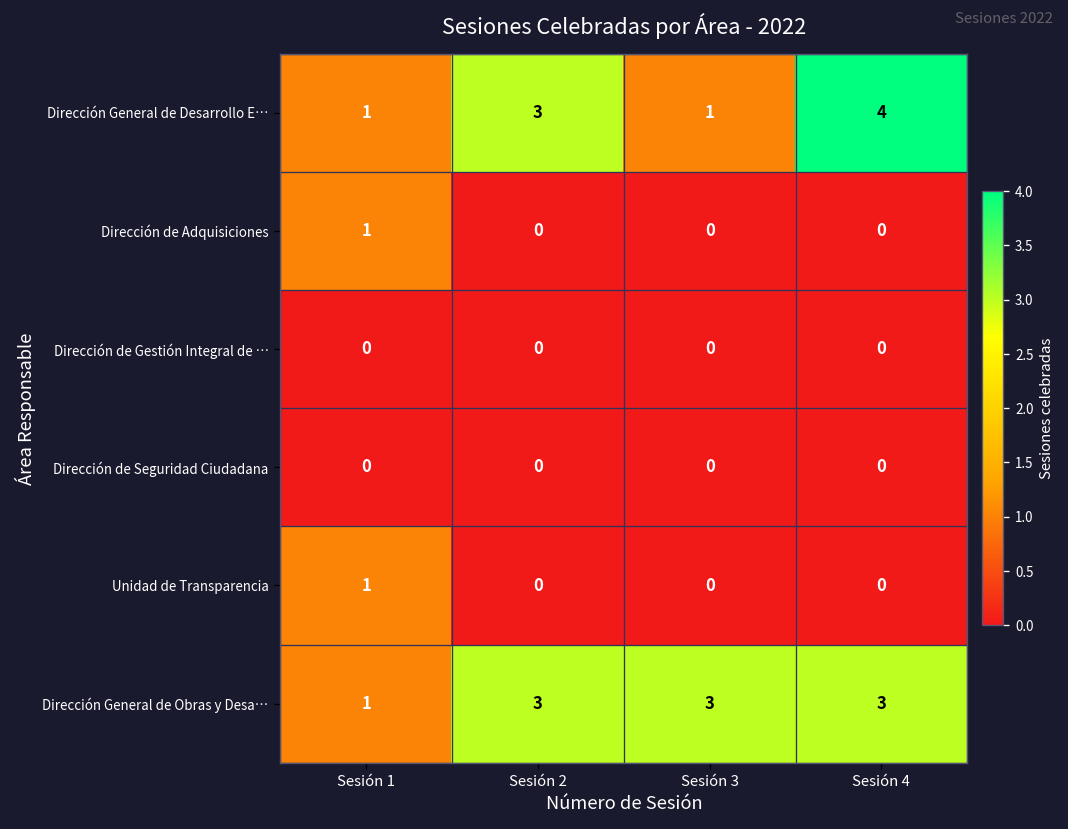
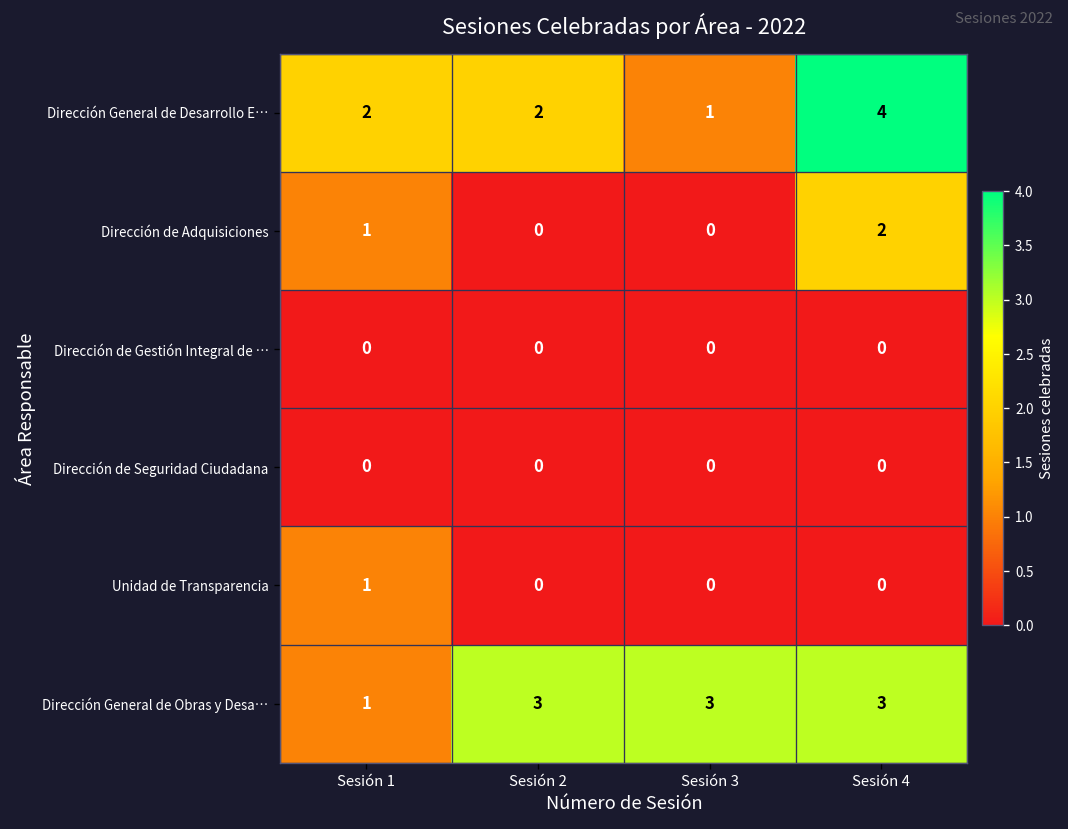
Dirección General de Desarrollo E…, Sesión 1: 1 -> 2
Dirección General de Desarrollo E…, Sesión 2: 3 -> 2
Dirección de Adquisiciones, Sesión 4: 0 -> 2
